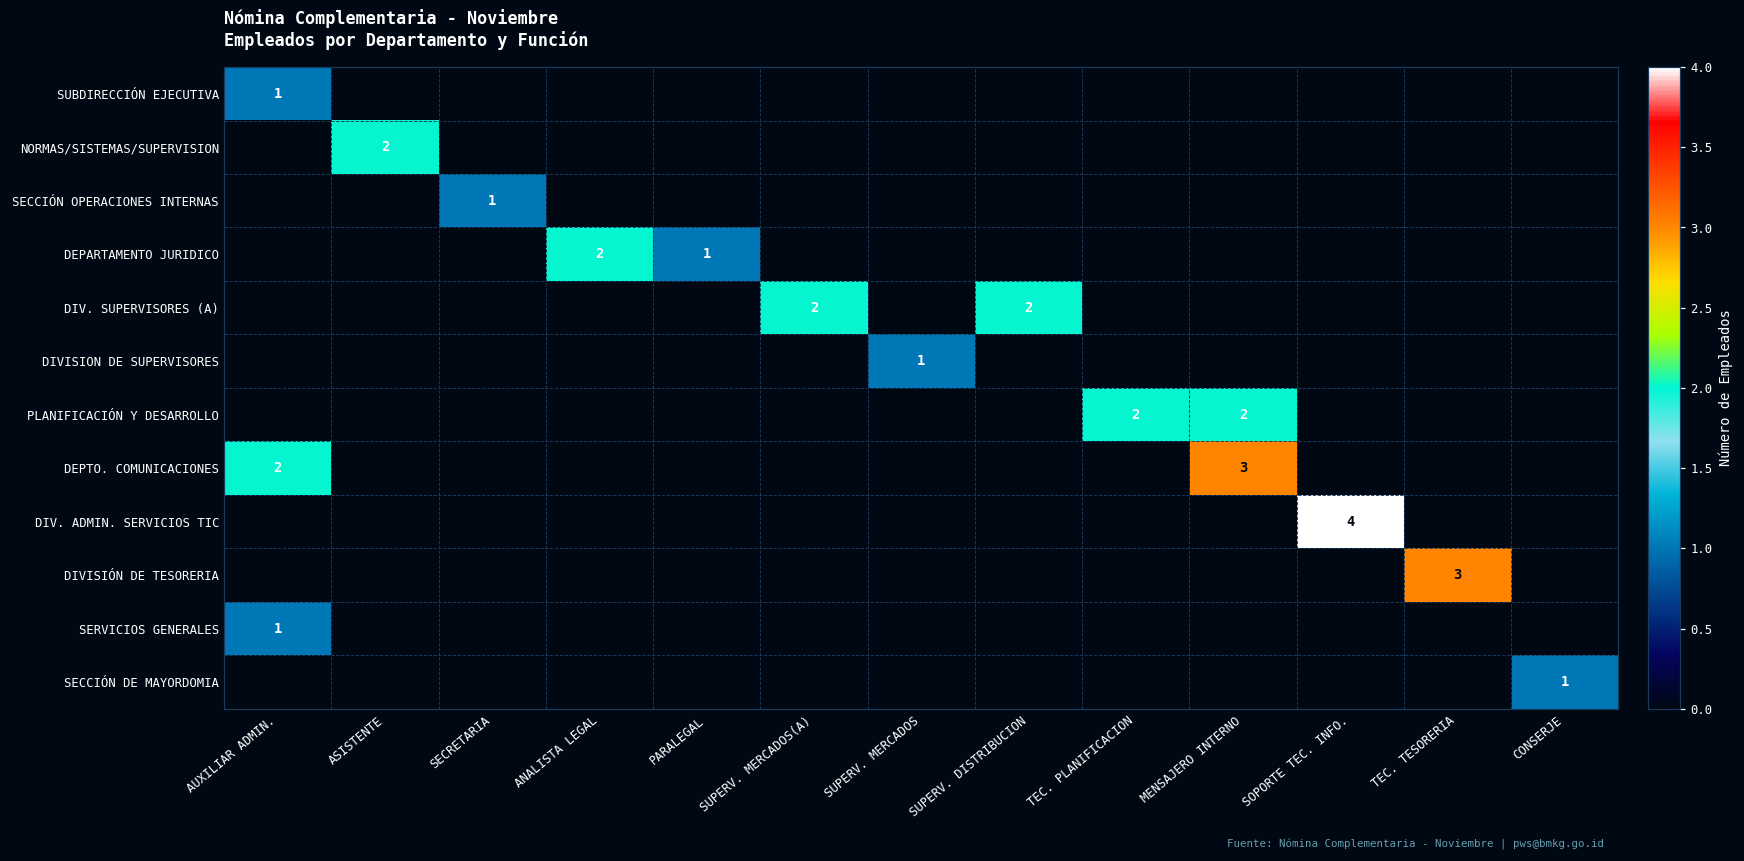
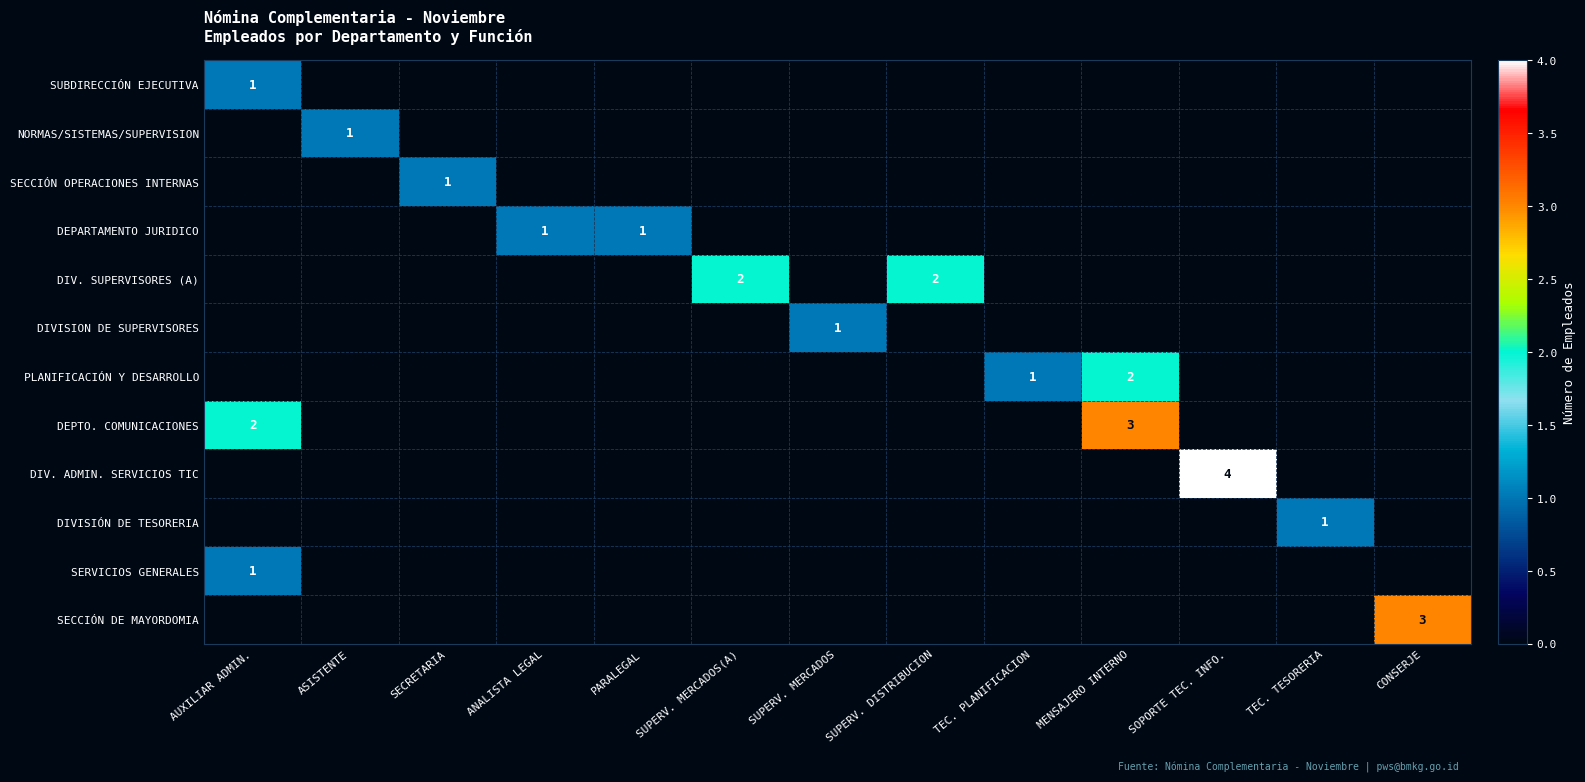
NORMAS/SISTEMAS/SUPERVISION, ASISTENTE: 2 -> 1
DEPARTAMENTO JURIDICO, ANALISTA LEGAL: 2 -> 1
PLANIFICACIÓN Y DESARROLLO, TEC. PLANIFICACION: 2 -> 1
DIVISIÓN DE TESORERIA, TEC. TESORERIA: 3 -> 1
SECCIÓN DE MAYORDOMIA, CONSERJE: 1 -> 3
